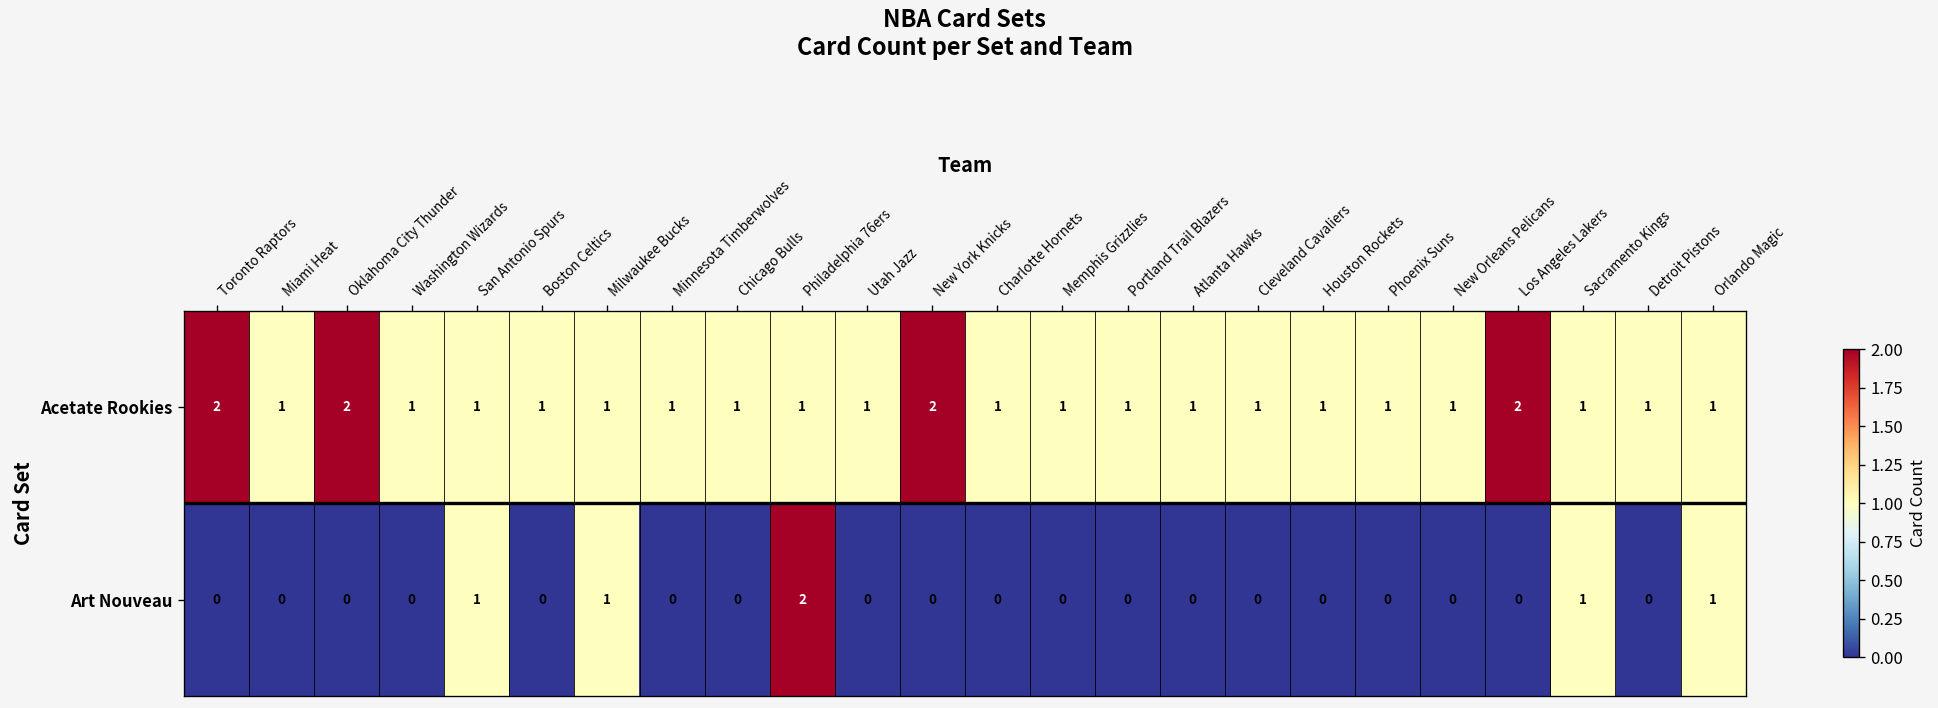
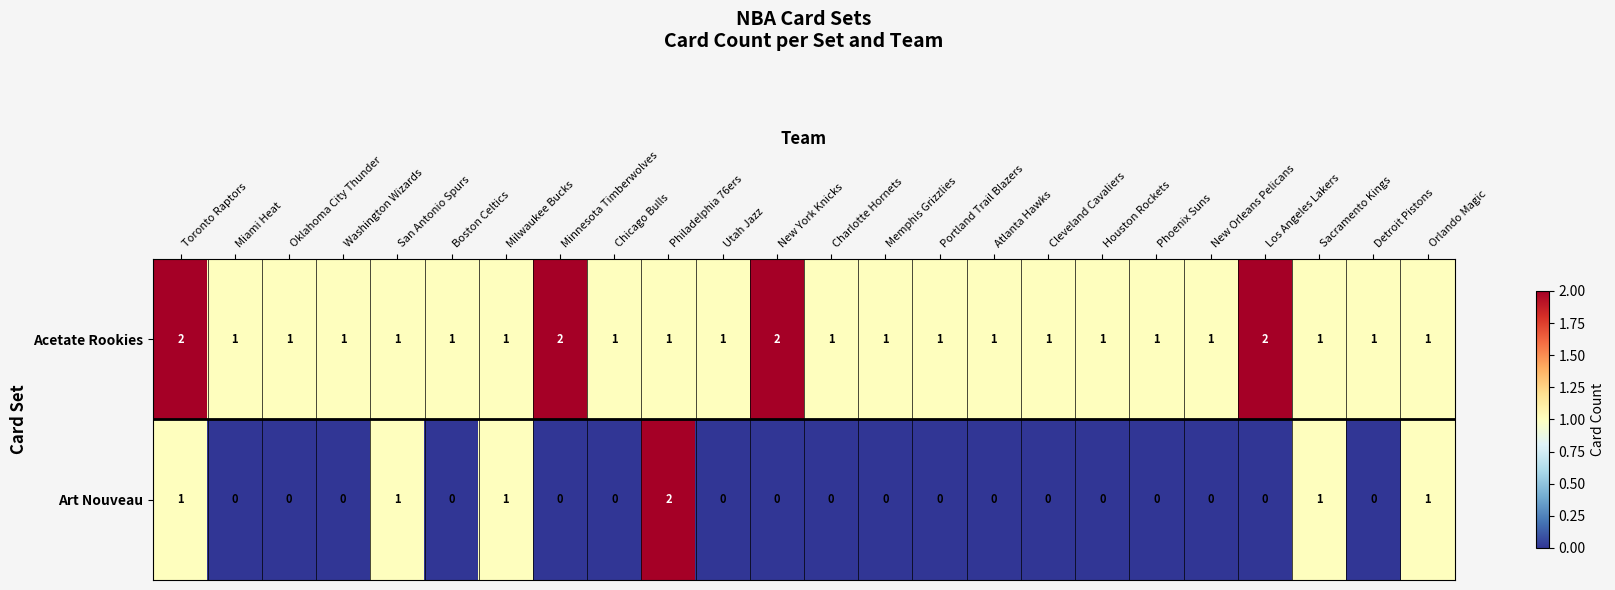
Acetate Rookies, Oklahoma City Thunder: 2 -> 1
Acetate Rookies, Minnesota Timberwolves: 1 -> 2
Art Nouveau, Toronto Raptors: 0 -> 1
